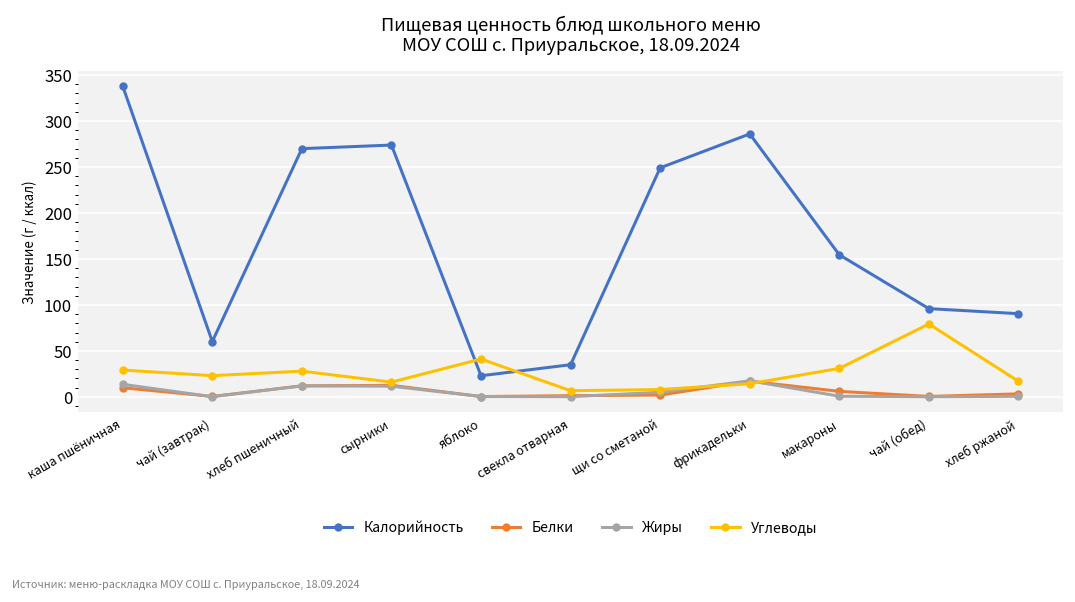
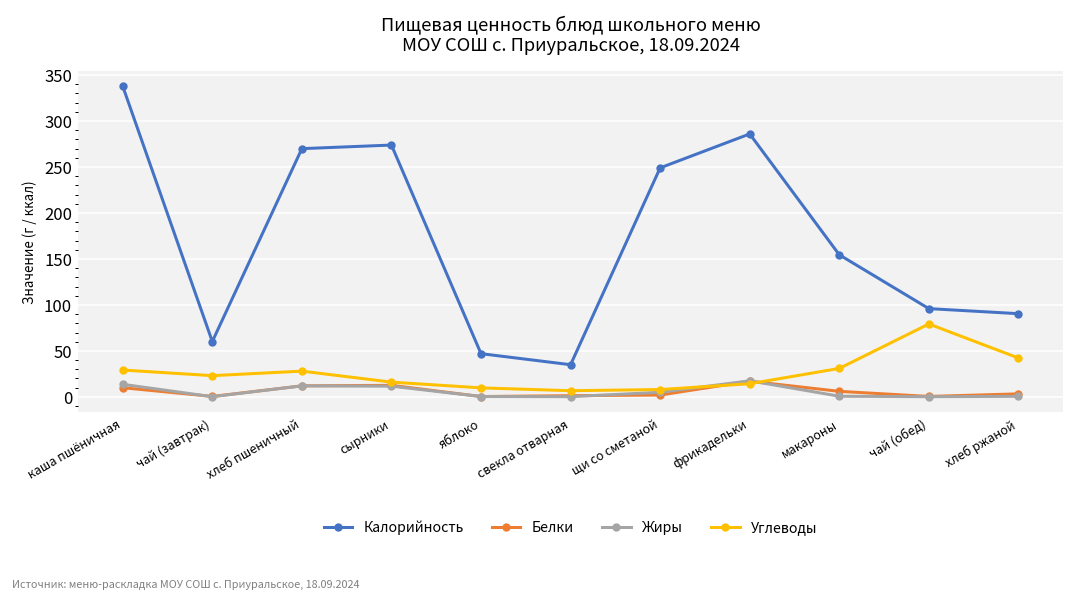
Калорийность, яблоко: 20 -> 50
Углеводы, яблоко: 40 -> 10
Углеводы, хлеб ржаной: 20 -> 40
